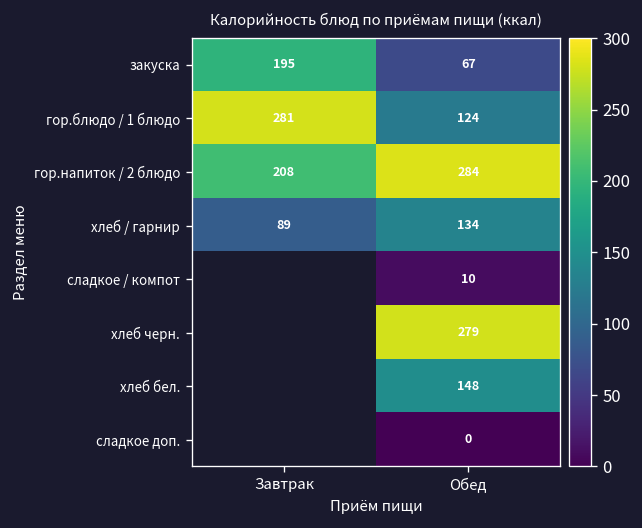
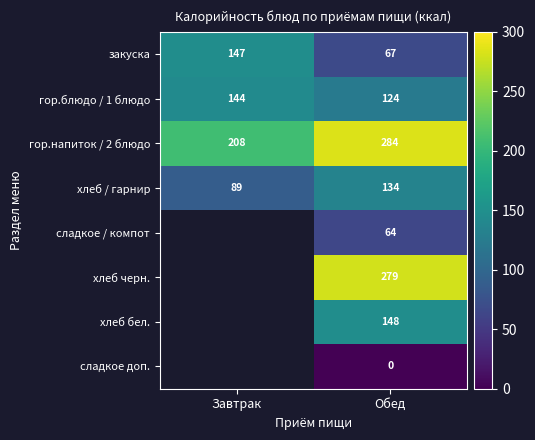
закуска, Завтрак: 195 -> 147
гор.блюдо / 1 блюдо, Завтрак: 281 -> 144
сладкое / компот, Обед: 10 -> 64
